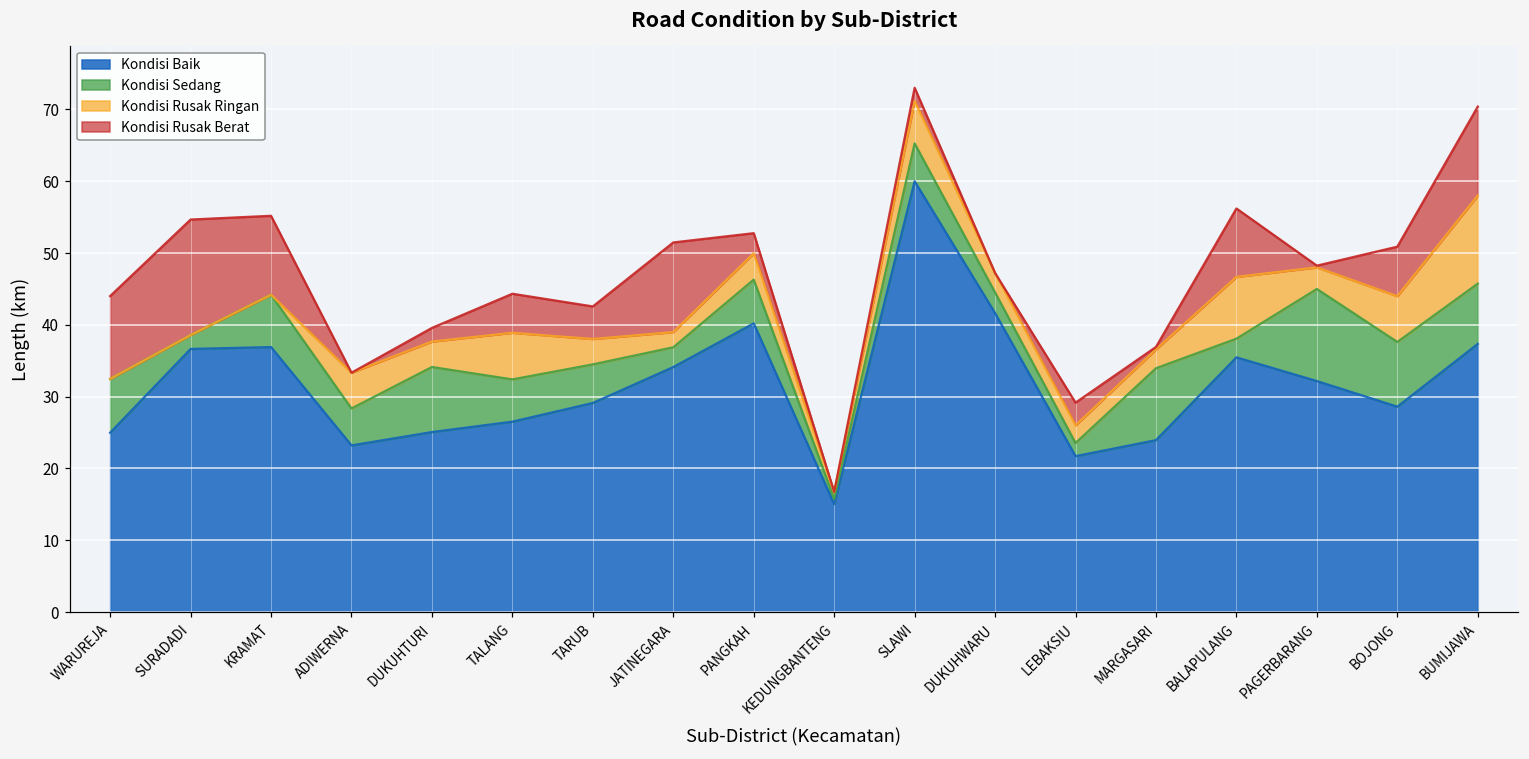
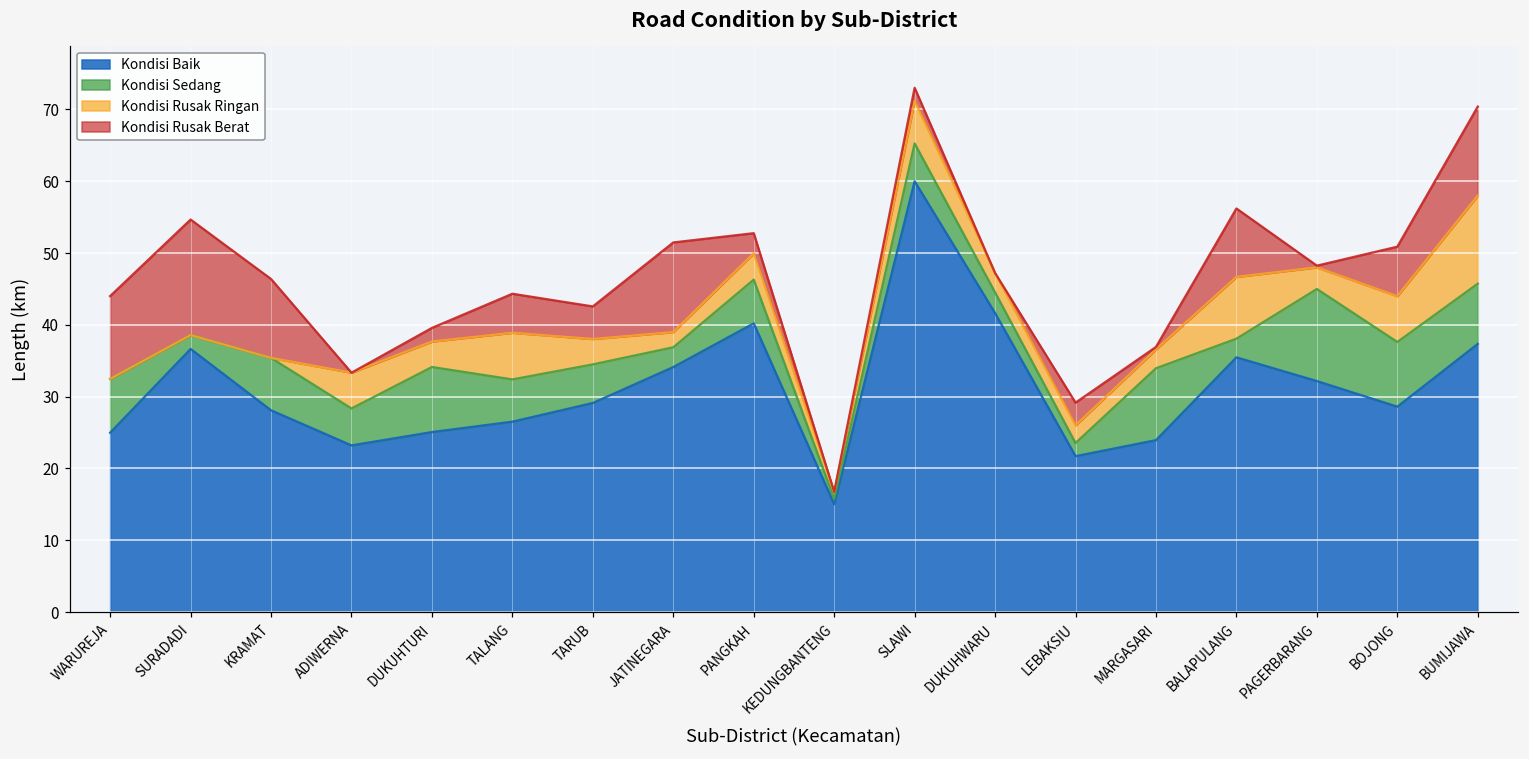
Kondisi Baik, KRAMAT: 37 -> 28
